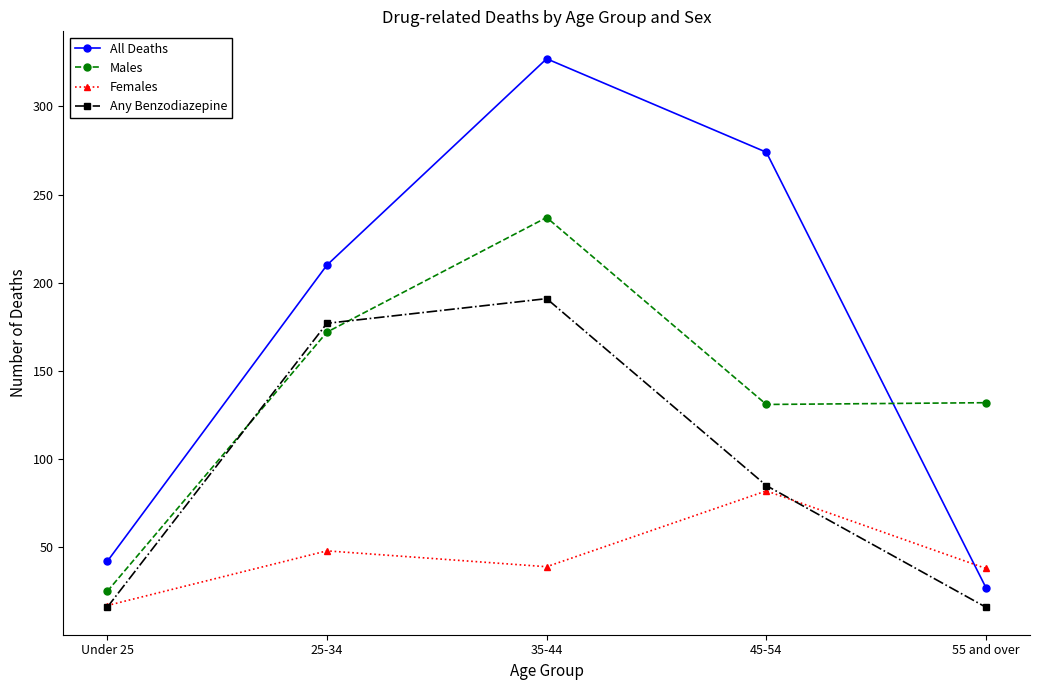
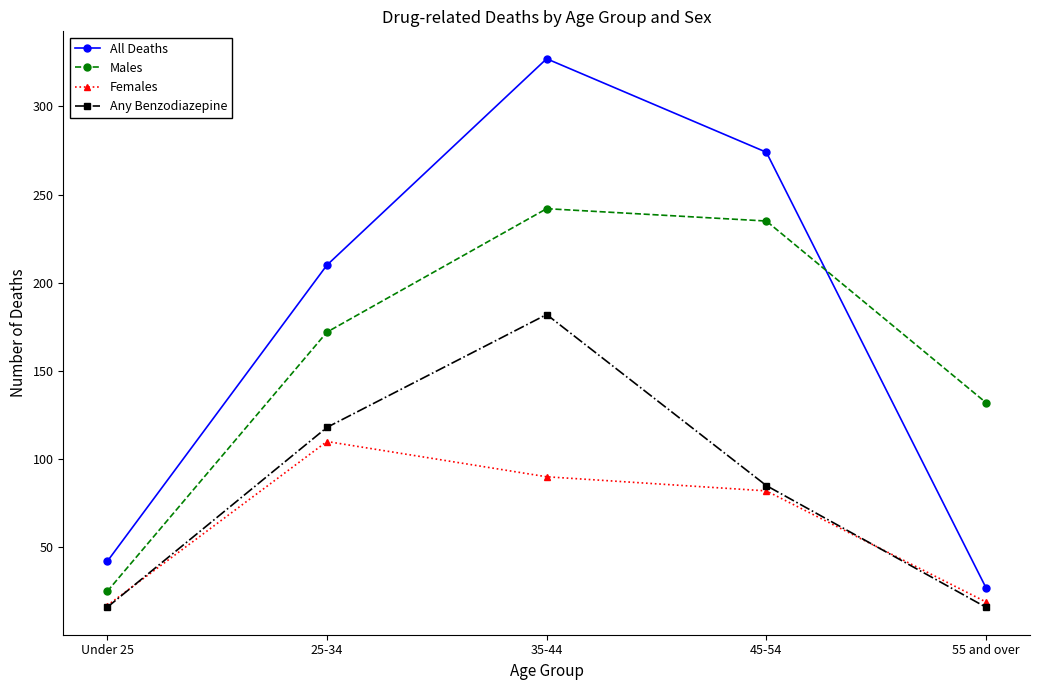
Females, 25-34: 48 -> 110
Any Benzodiazepine, 25-34: 177 -> 118
Males, 35-44: 237 -> 242
Females, 35-44: 39 -> 90
Any Benzodiazepine, 35-44: 191 -> 182
Males, 45-54: 131 -> 235
Females, 55 and over: 38 -> 19
